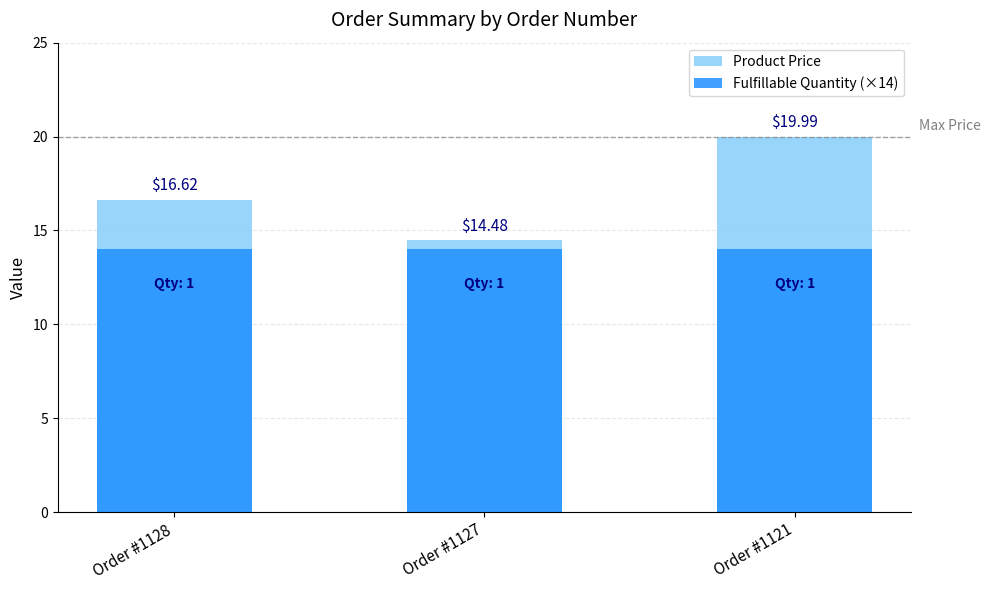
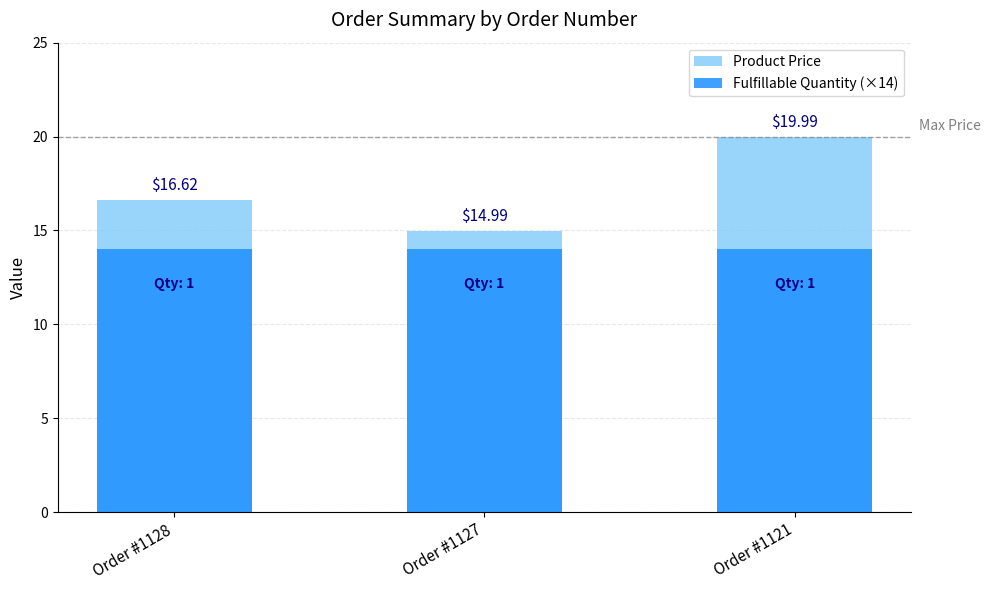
Product Price, Order #1127: $14.48 -> $14.99
